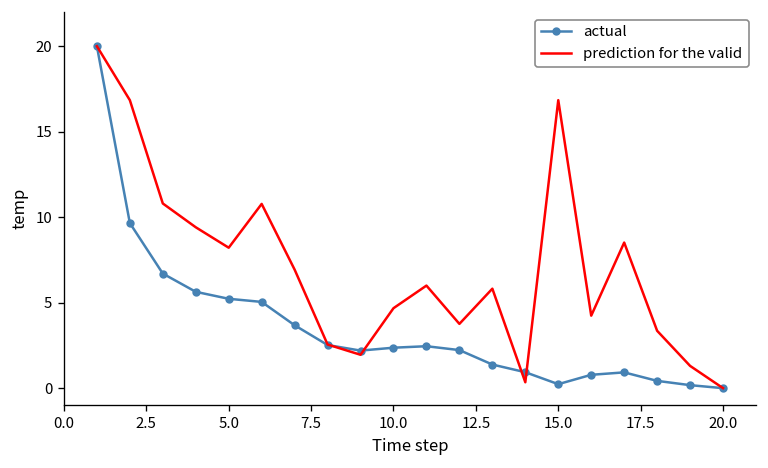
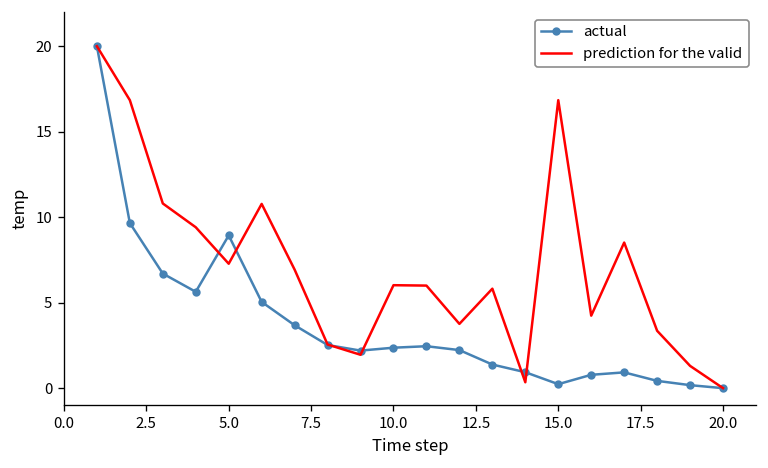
actual, 5.0: 5.2 -> 8.9
prediction for the valid, 5.0: 8.2 -> 7.3
prediction for the valid, 10.0: 4.7 -> 6.0
